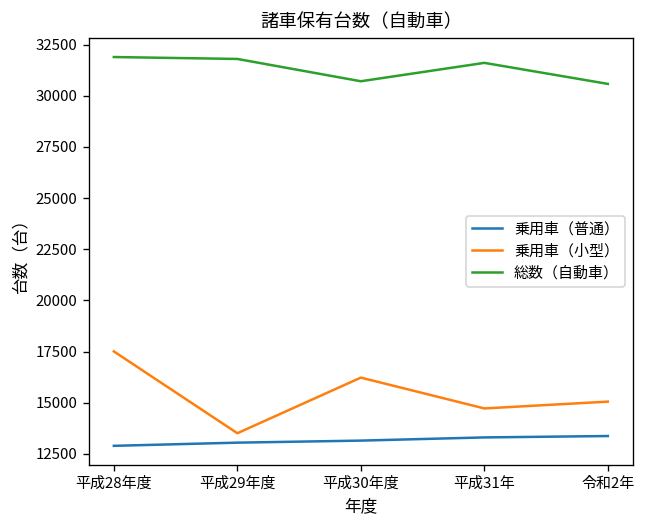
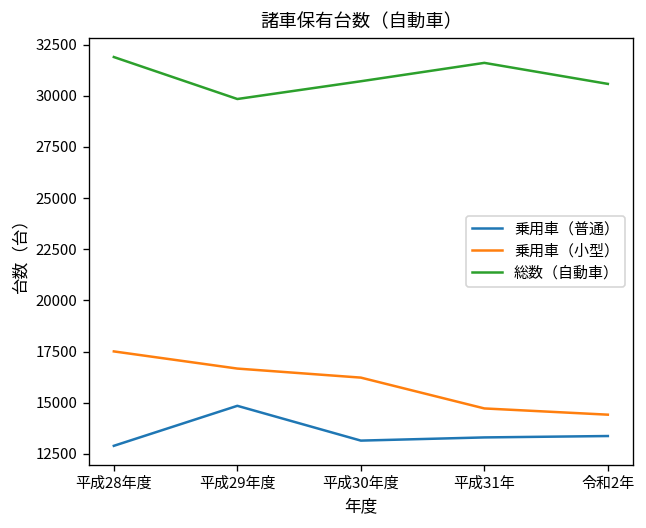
乗用車（普通）, 平成29年度: 13000 -> 14800
乗用車（小型）, 平成29年度: 13500 -> 16700
総数（自動車）, 平成29年度: 31800 -> 29800
乗用車（小型）, 令和2年: 15100 -> 14400
